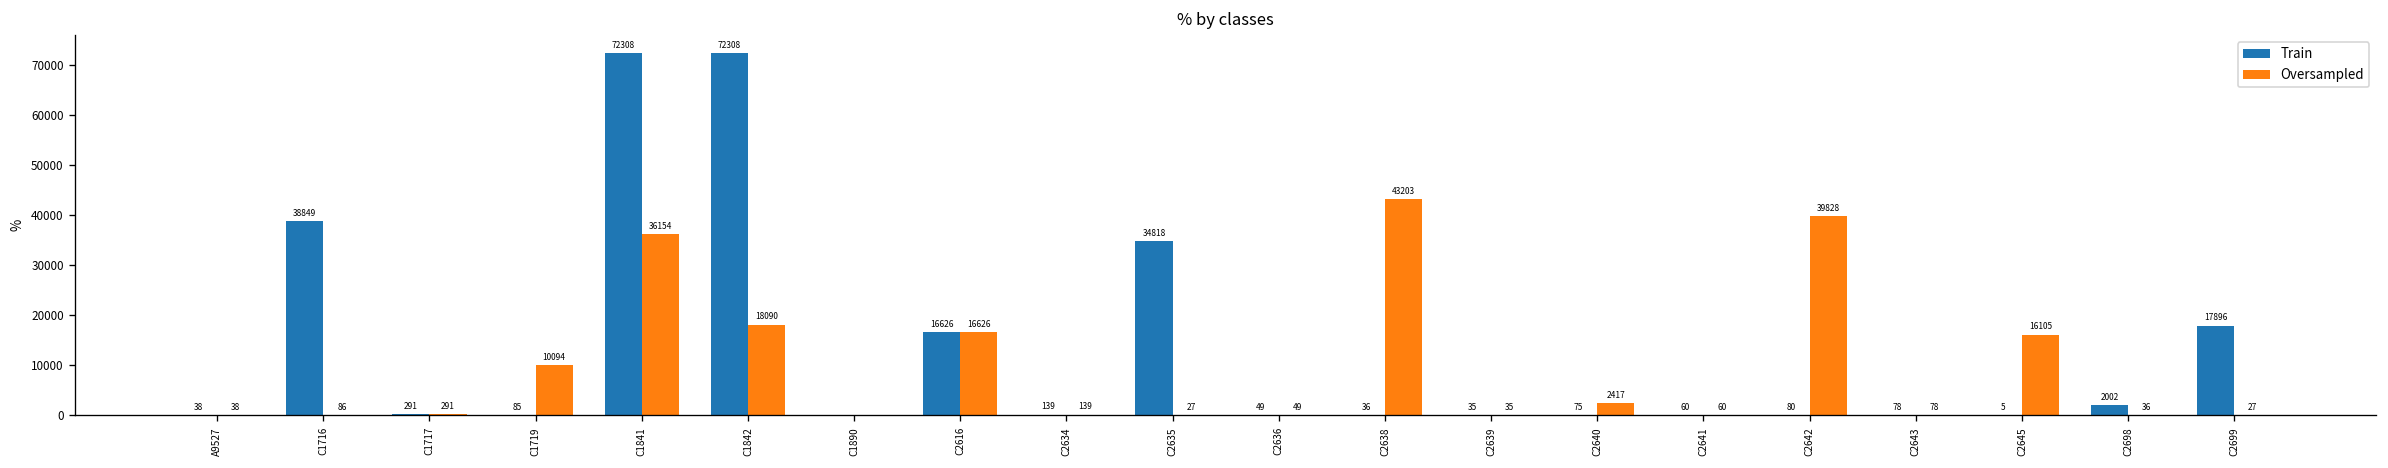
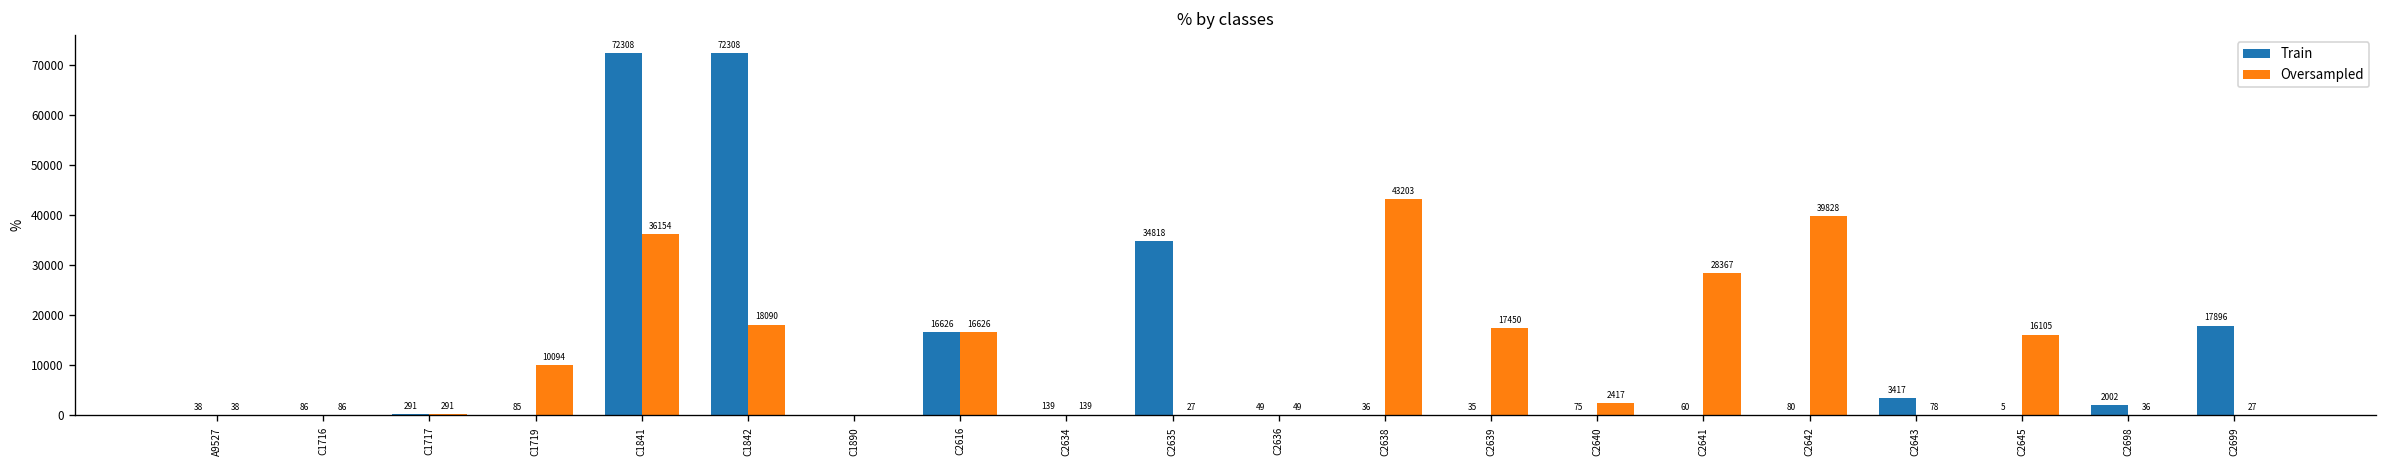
Train, C1716: 38849 -> 86
Oversampled, C2639: 35 -> 17450
Oversampled, C2641: 60 -> 28367
Train, C2643: 78 -> 3417
